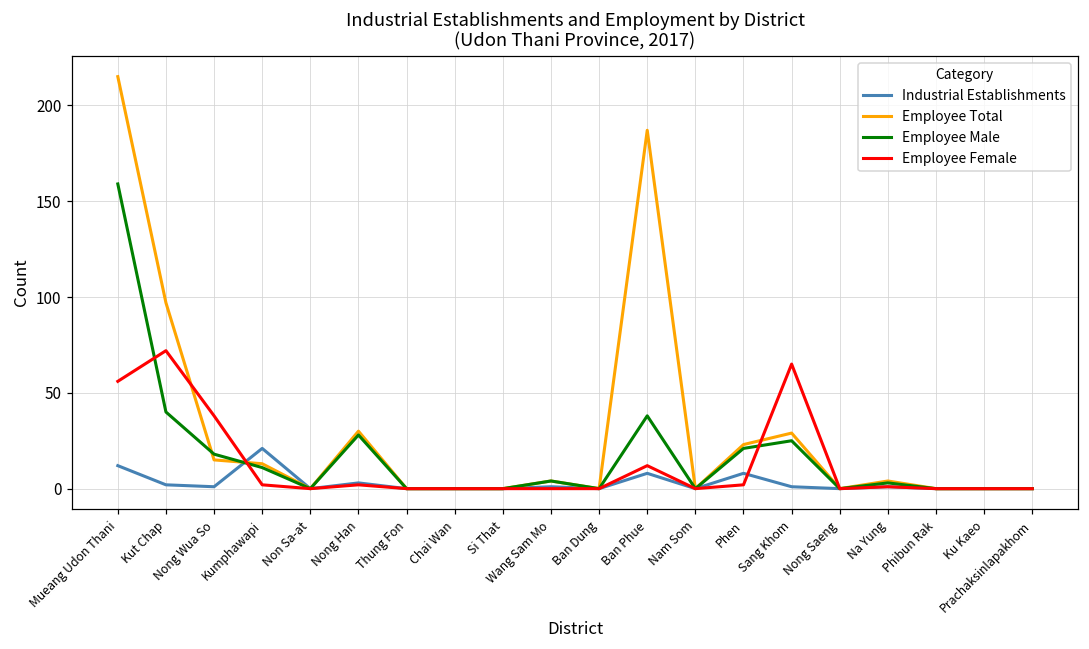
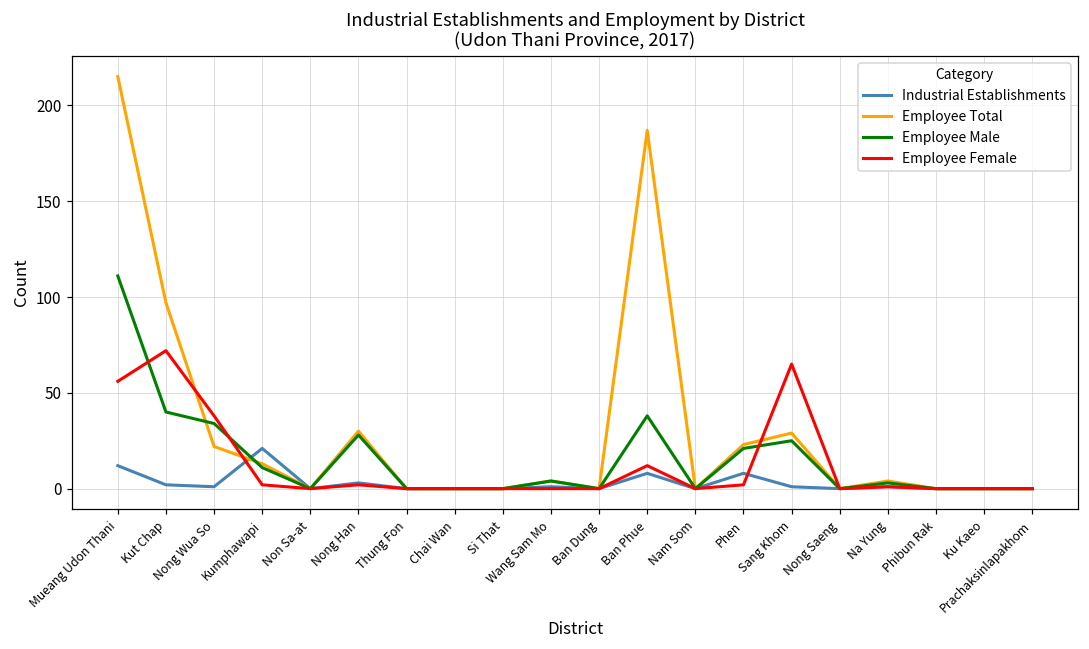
Employee Male, Mueang Udon Thani: 159 -> 111
Employee Total, Nong Wua So: 15 -> 22
Employee Male, Nong Wua So: 18 -> 34
